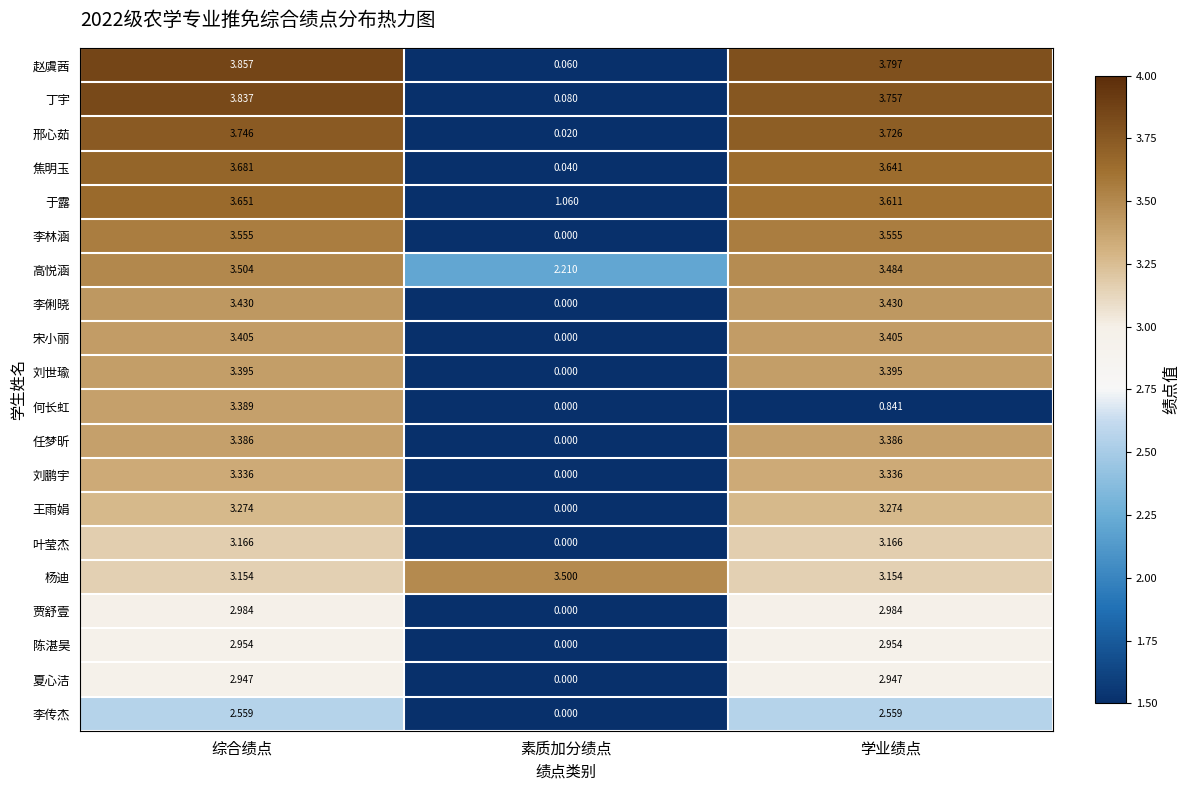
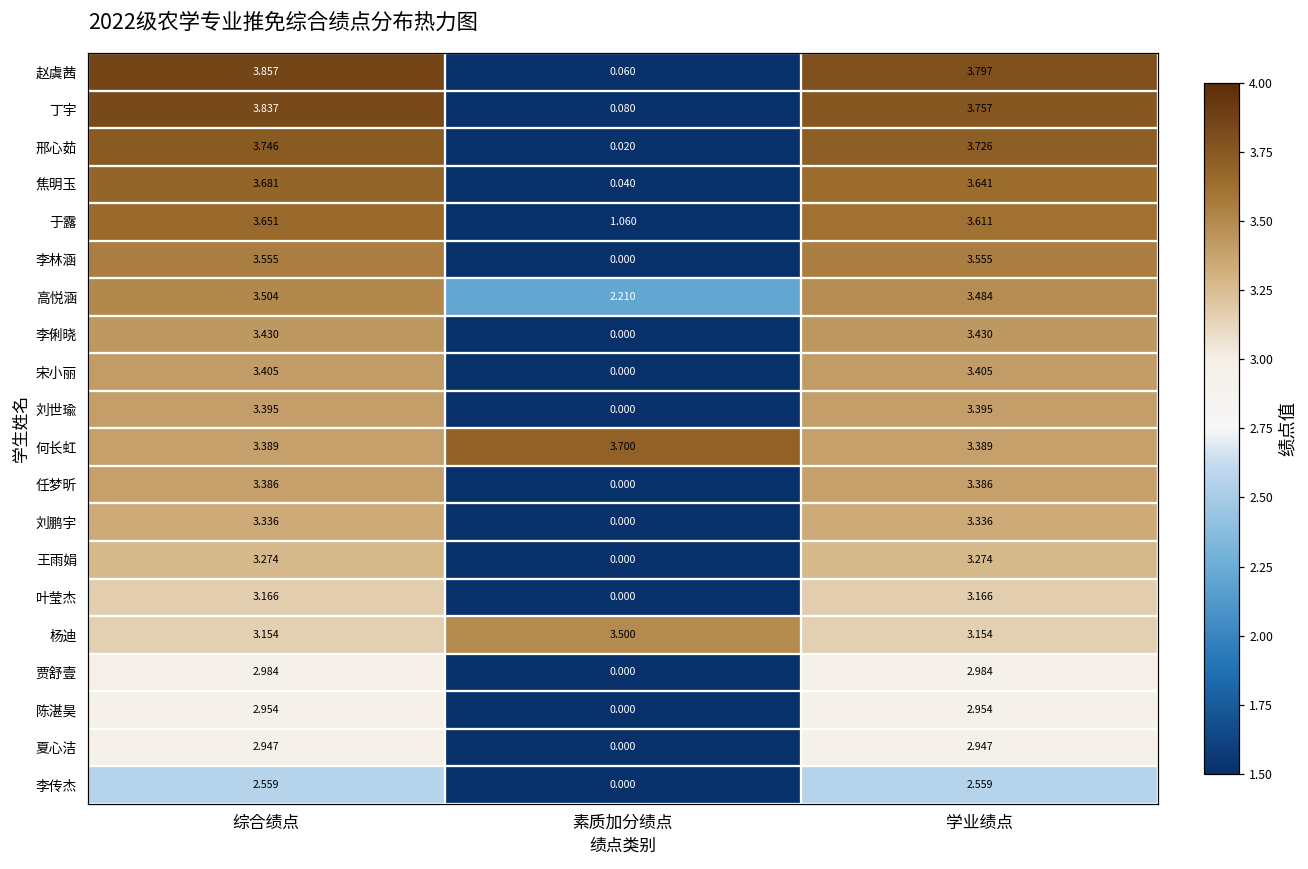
何长虹, 素质加分绩点: 0.000 -> 3.700
何长虹, 学业绩点: 0.841 -> 3.389
